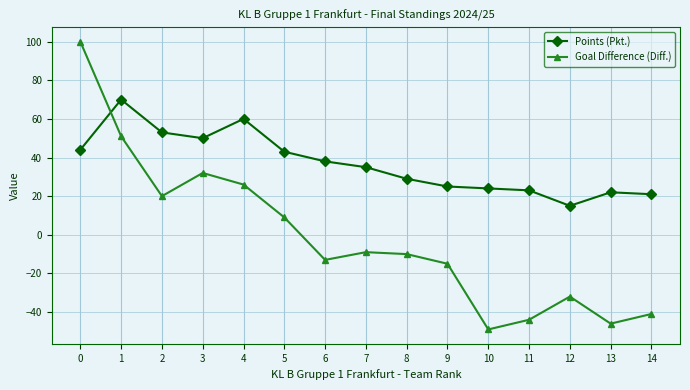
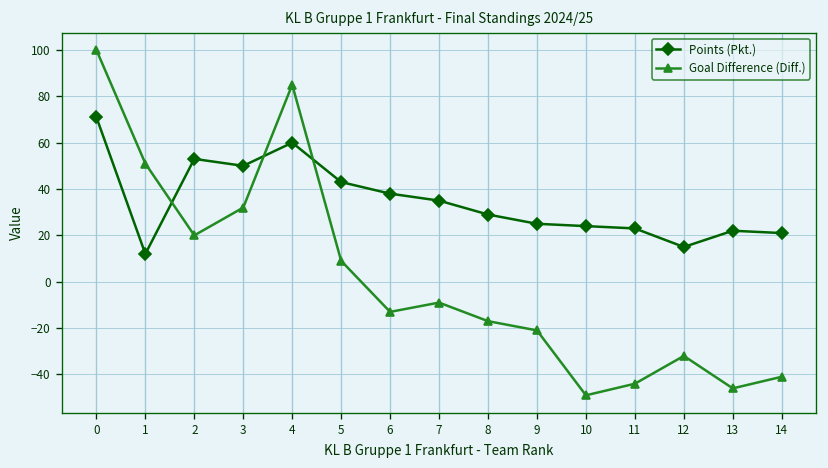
Points (Pkt.), 0: 44 -> 71
Points (Pkt.), 1: 70 -> 12
Goal Difference (Diff.), 4: 26 -> 85
Goal Difference (Diff.), 8: -10 -> -17
Goal Difference (Diff.), 9: -15 -> -21
